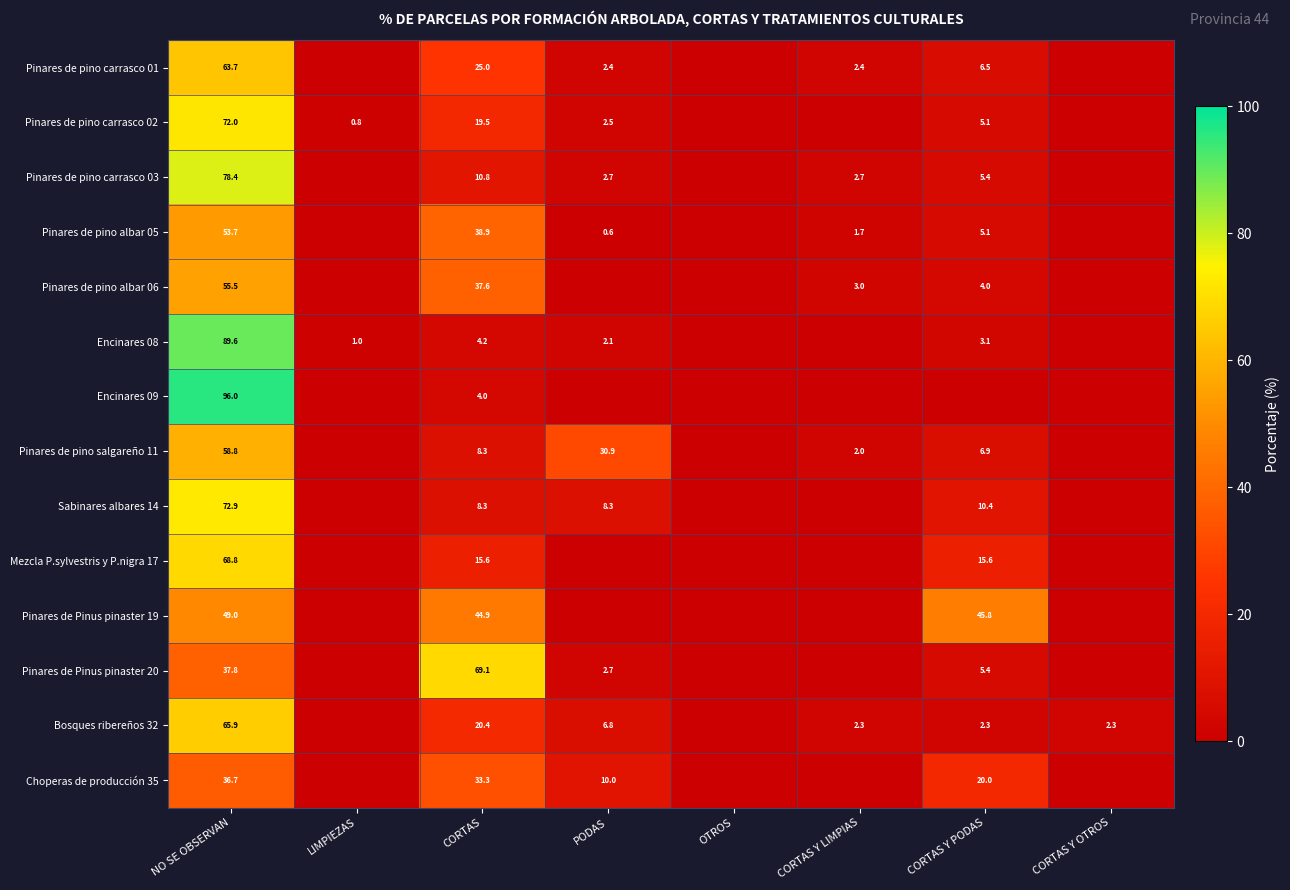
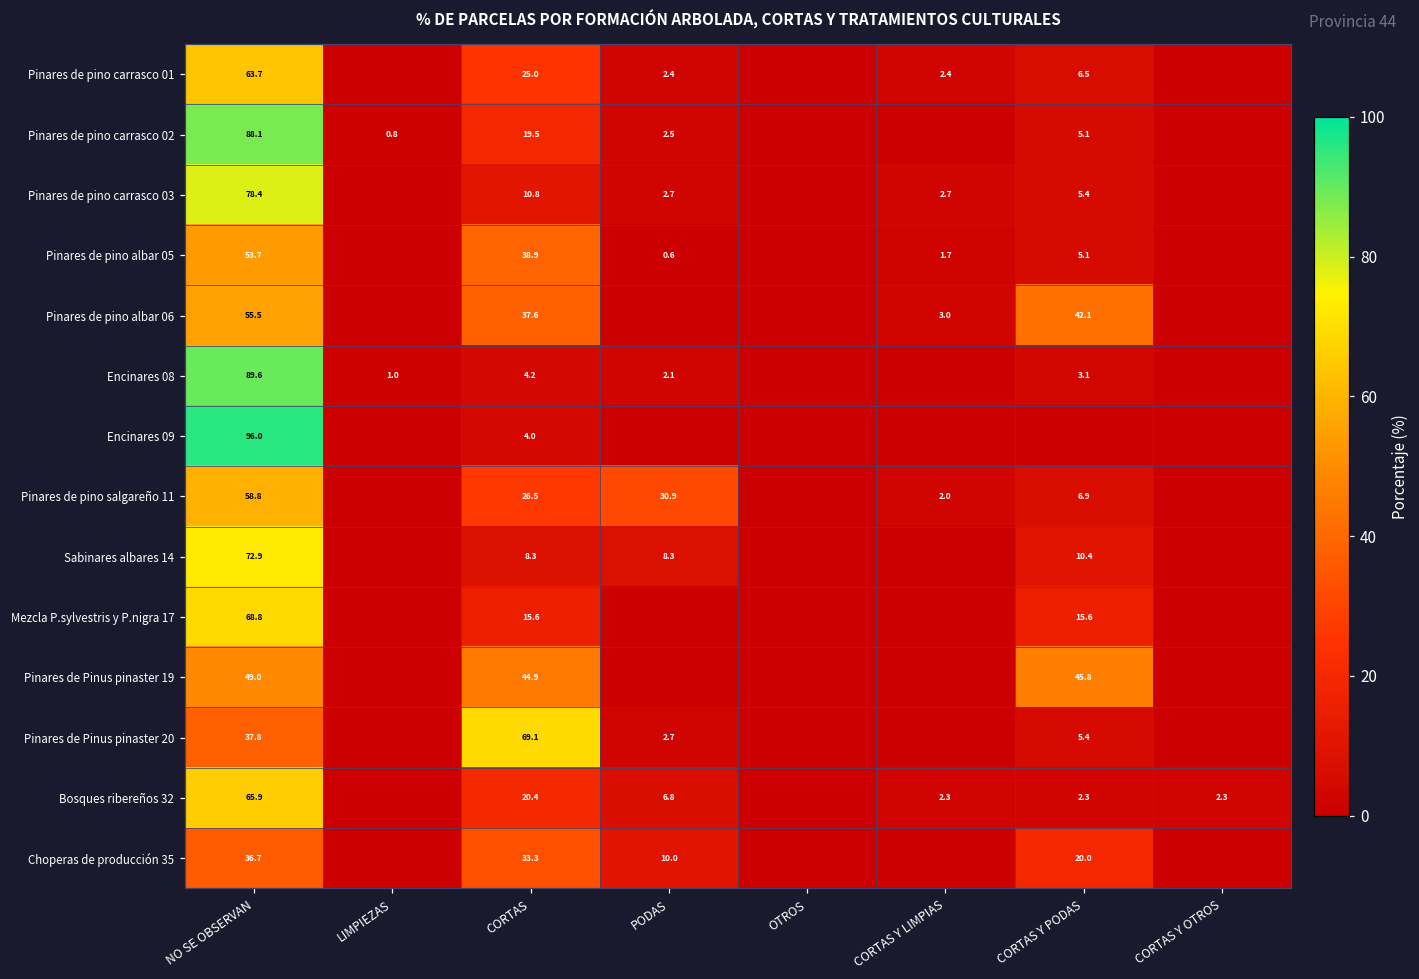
Pinares de pino carrasco 02, NO SE OBSERVAN: 72.0 -> 88.1
Pinares de pino albar 06, CORTAS Y PODAS: 4.0 -> 42.1
Pinares de pino salgareño 11, CORTAS: 8.3 -> 26.5
